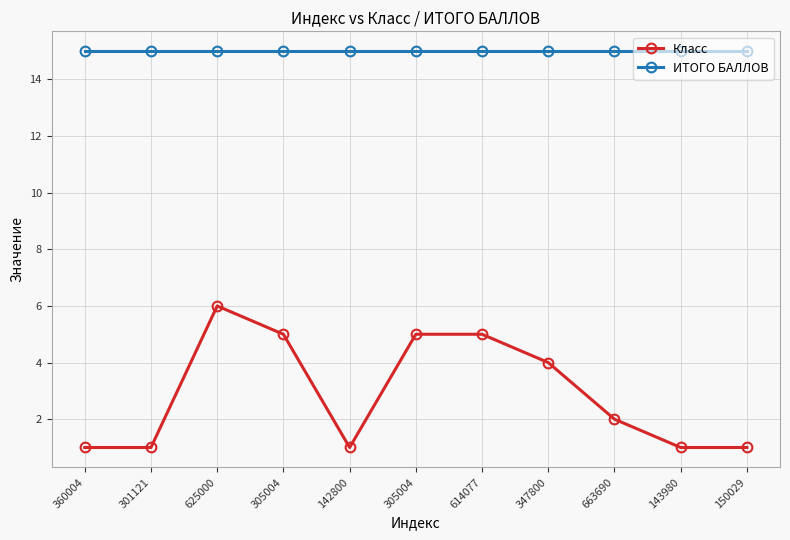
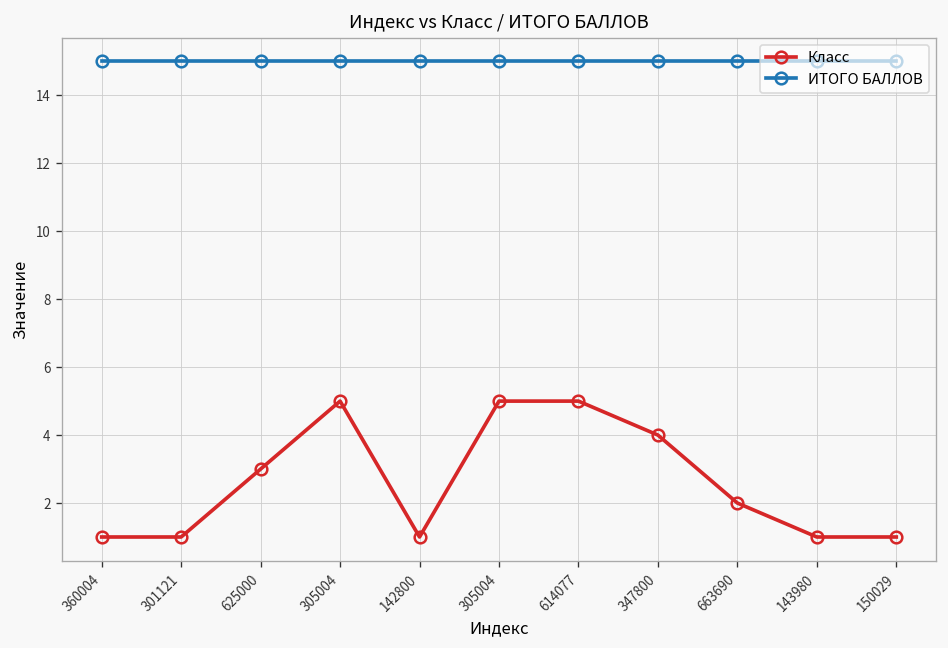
Класс, 625000: 6 -> 3
